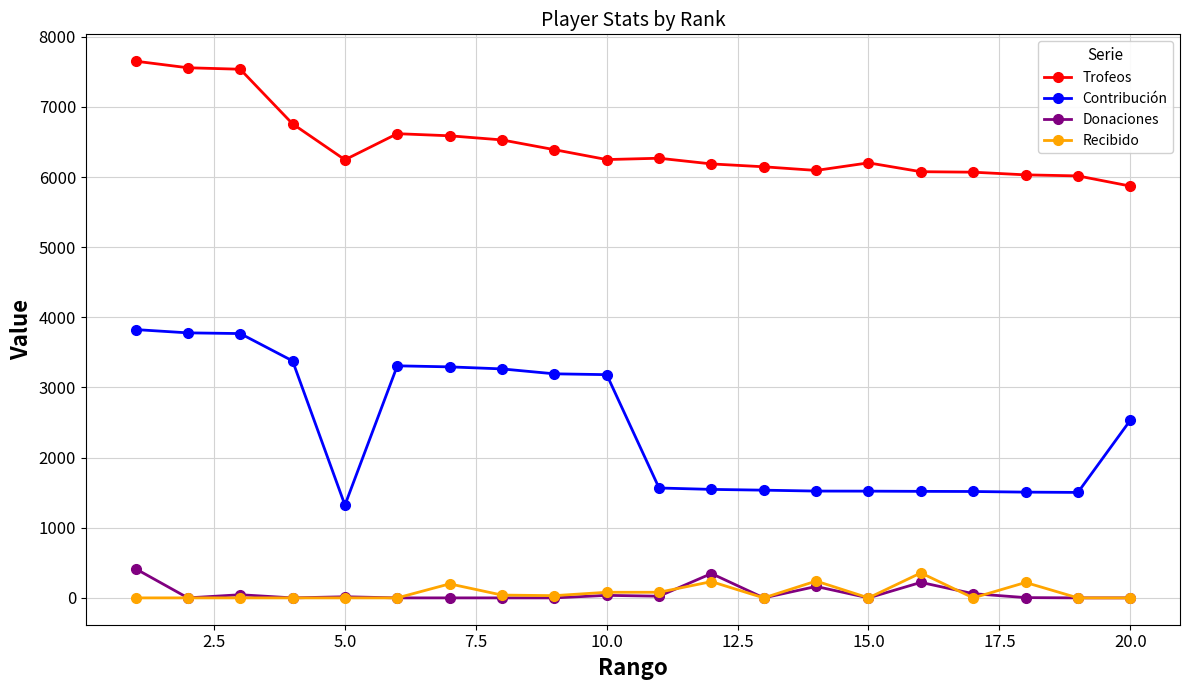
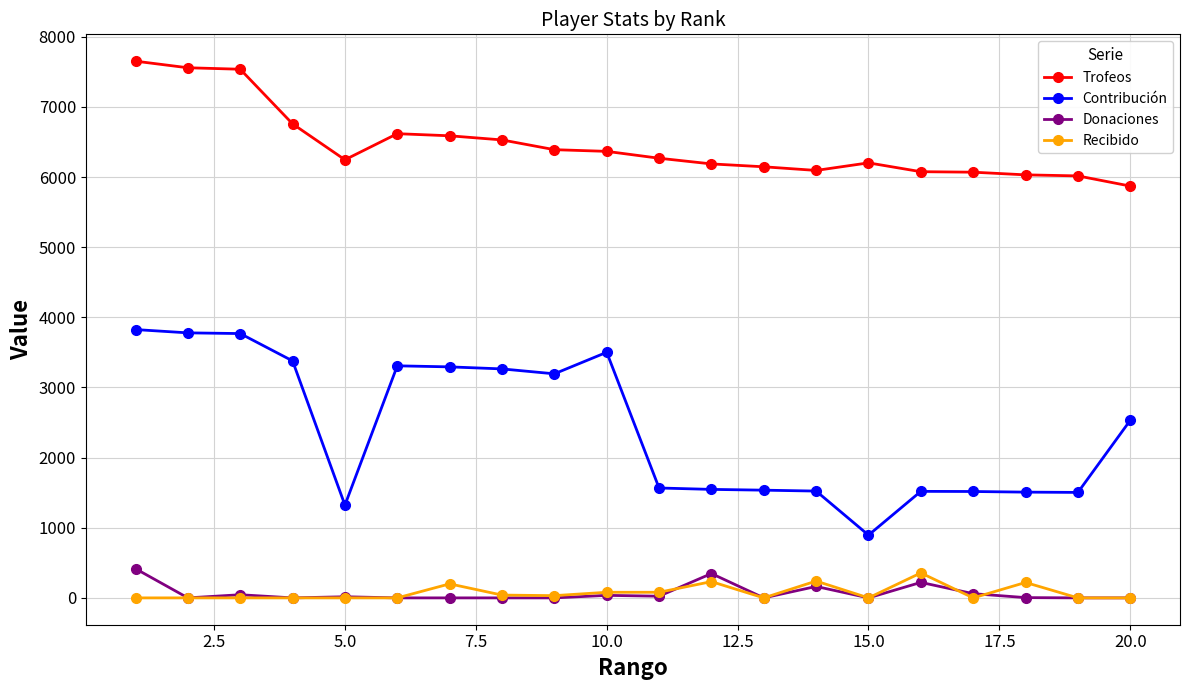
Trofeos, 10.0: 6300 -> 6400
Contribución, 10.0: 3200 -> 3500
Contribución, 15.0: 1500 -> 900
